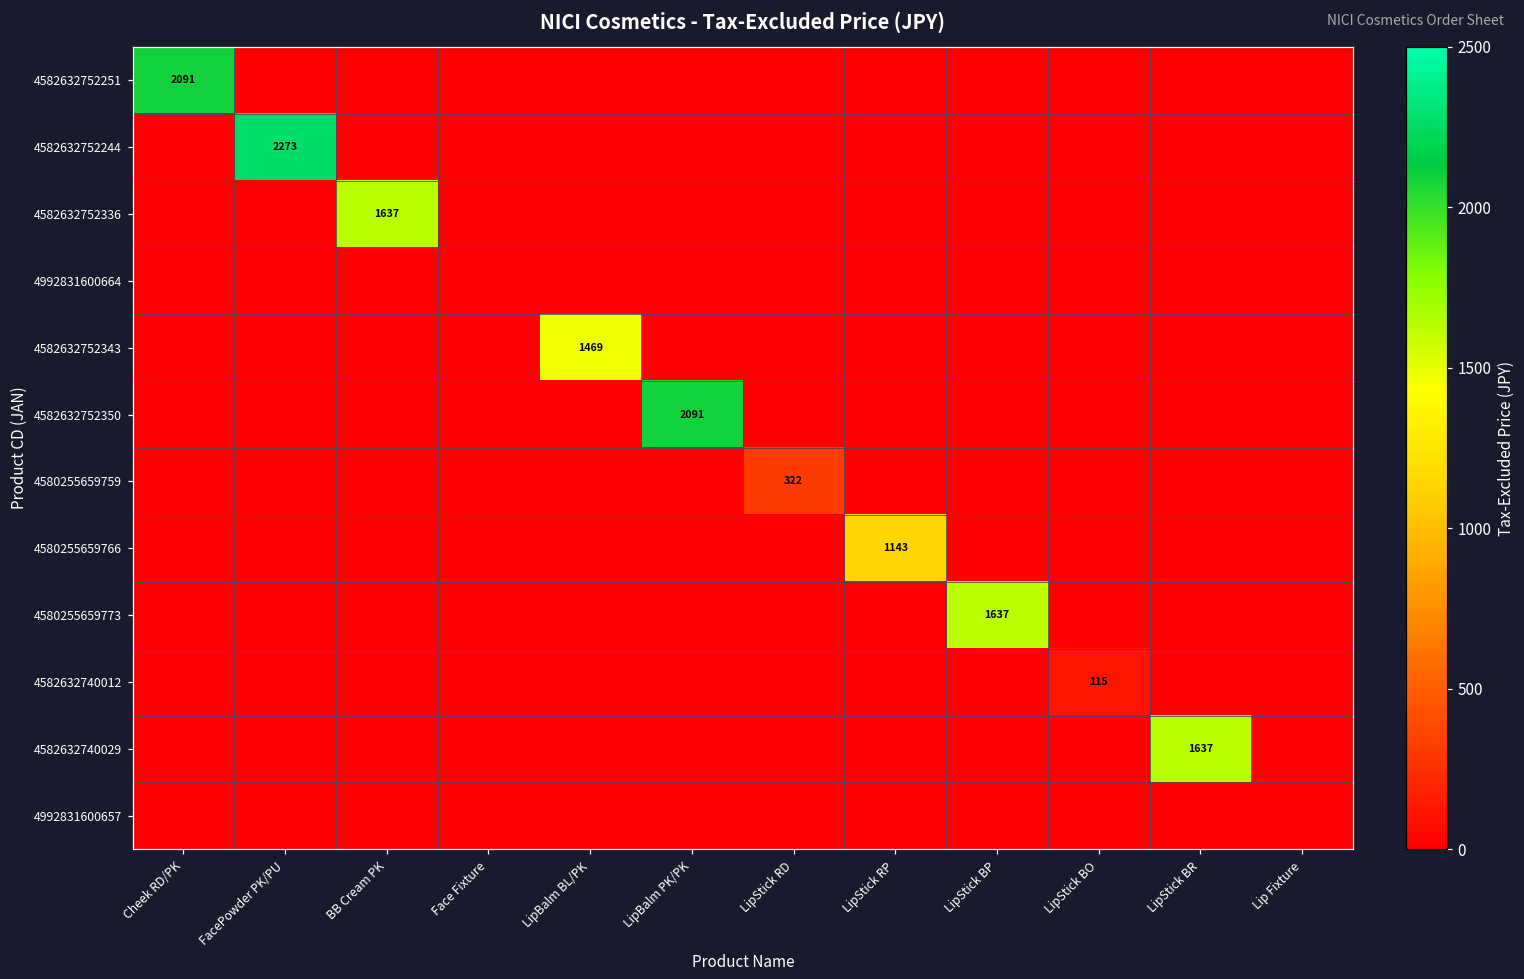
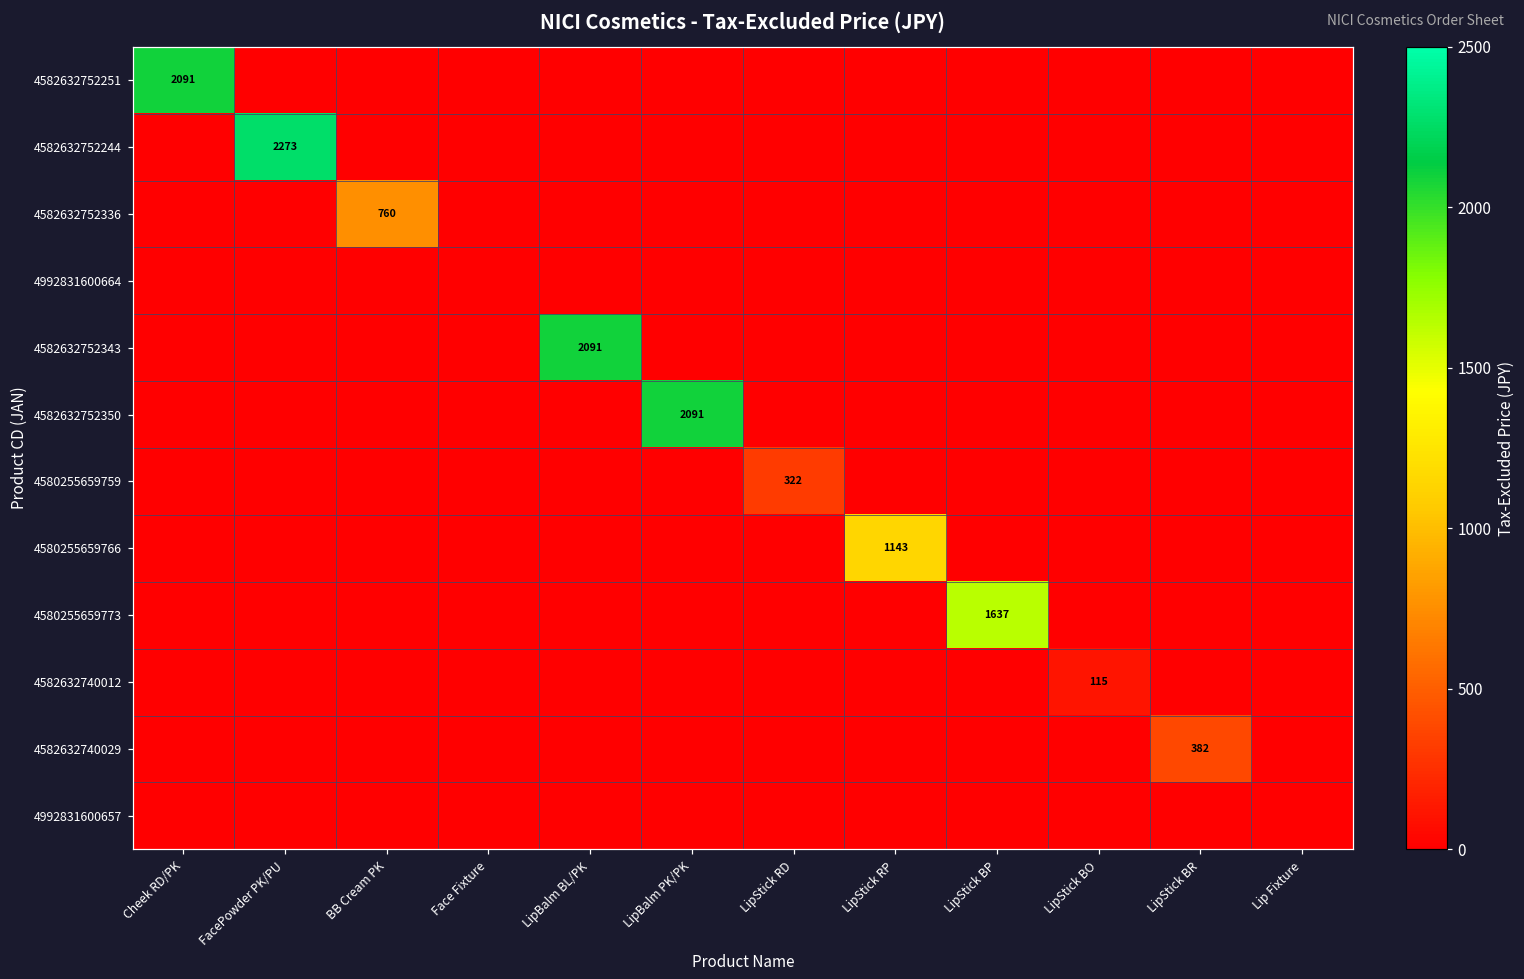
4582632752336, BB Cream PK: 1637 -> 760
4582632752343, LipBalm BL/PK: 1469 -> 2091
4582632740029, LipStick BR: 1637 -> 382
